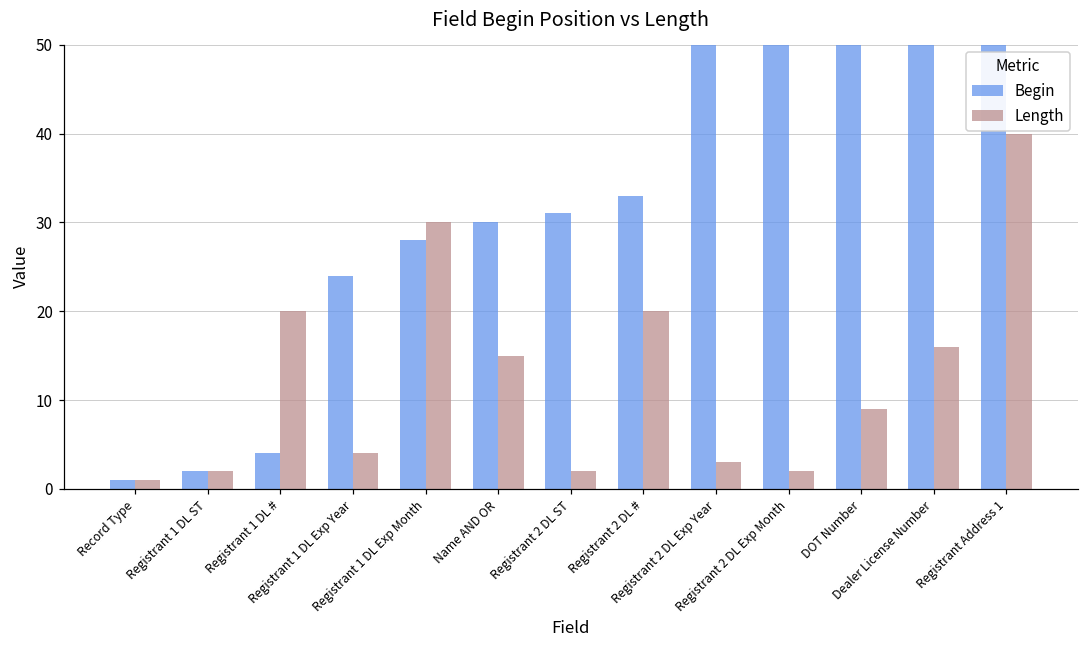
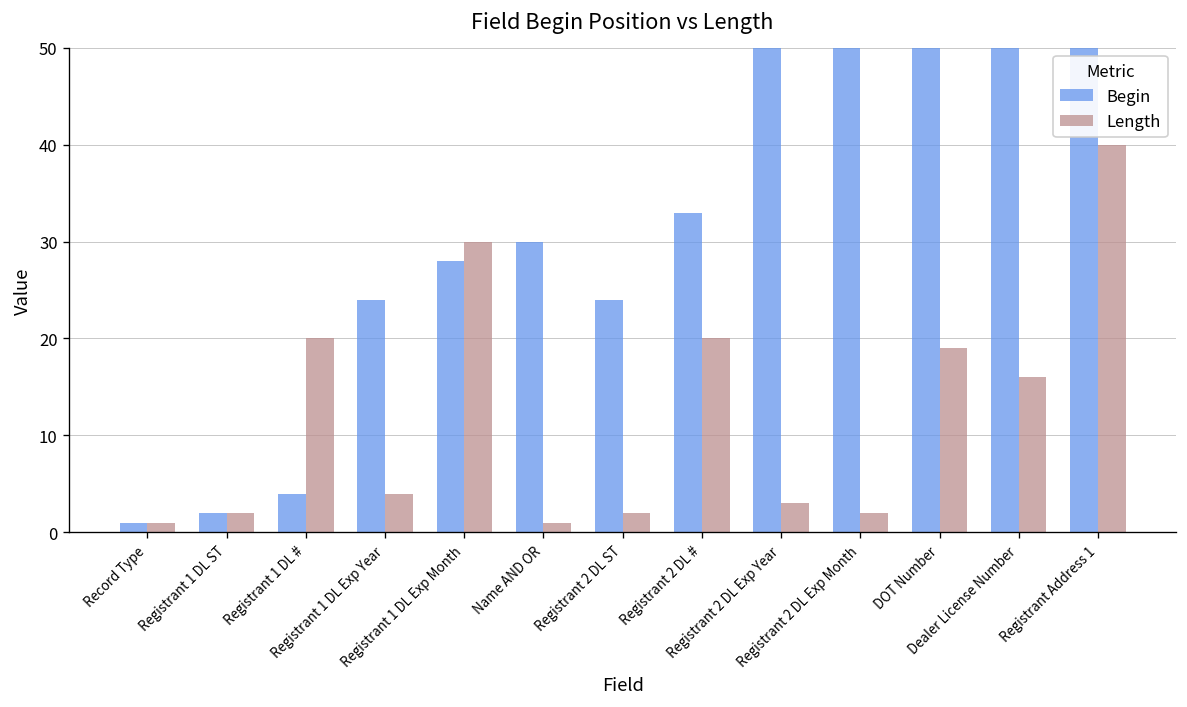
Length, Name AND OR: 15 -> 1
Begin, Registrant 2 DL ST: 31 -> 24
Length, DOT Number: 9 -> 19
